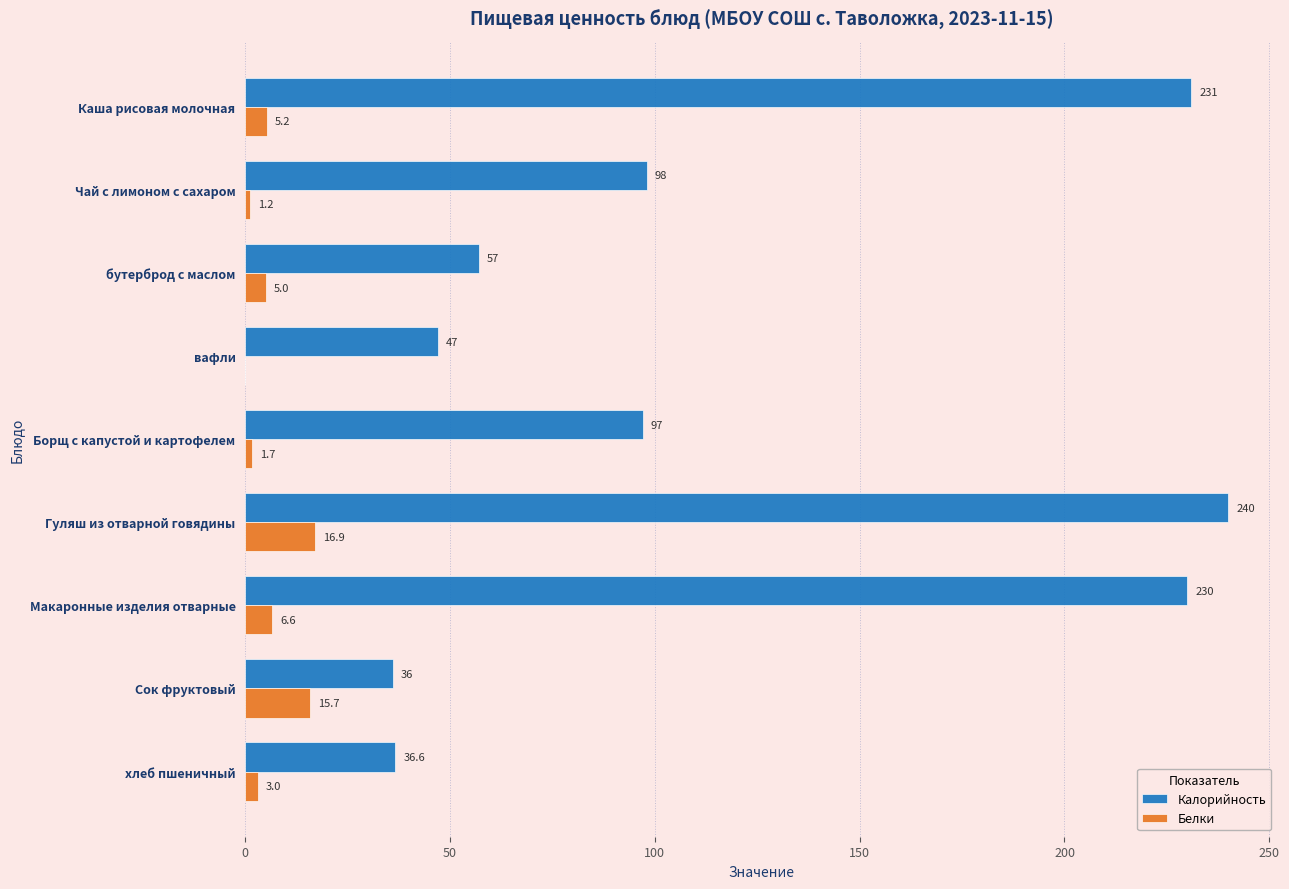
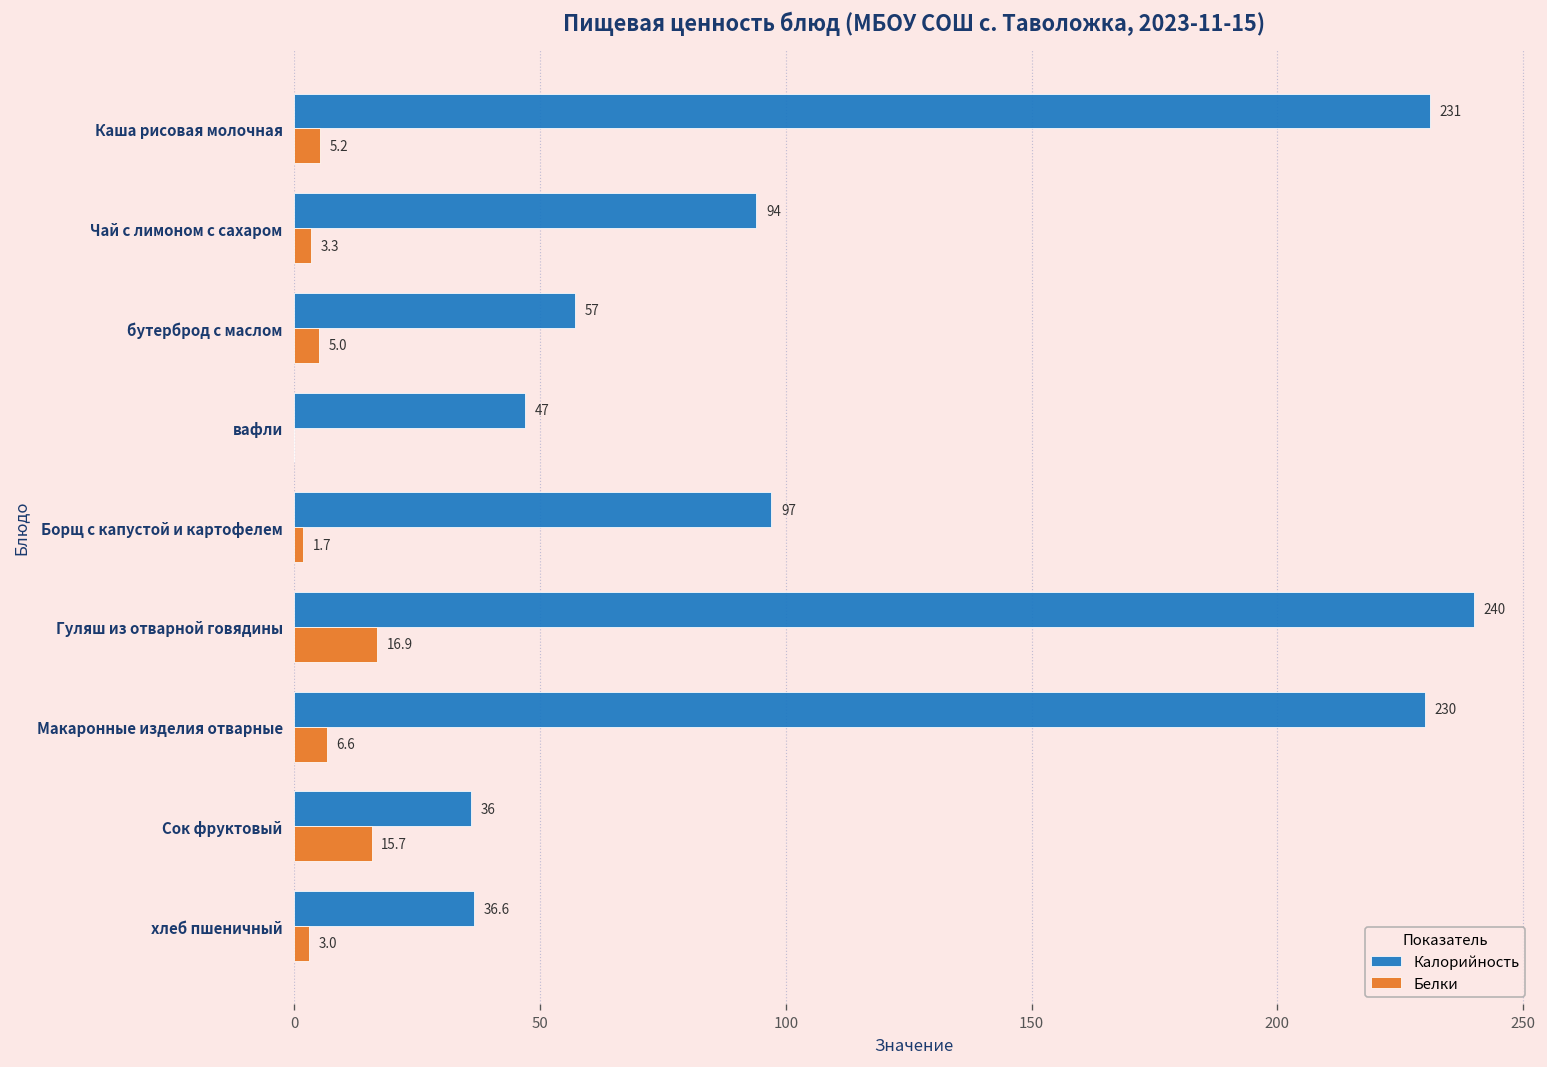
Калорийность, Чай с лимоном с сахаром: 98 -> 94
Белки, Чай с лимоном с сахаром: 1.2 -> 3.3
